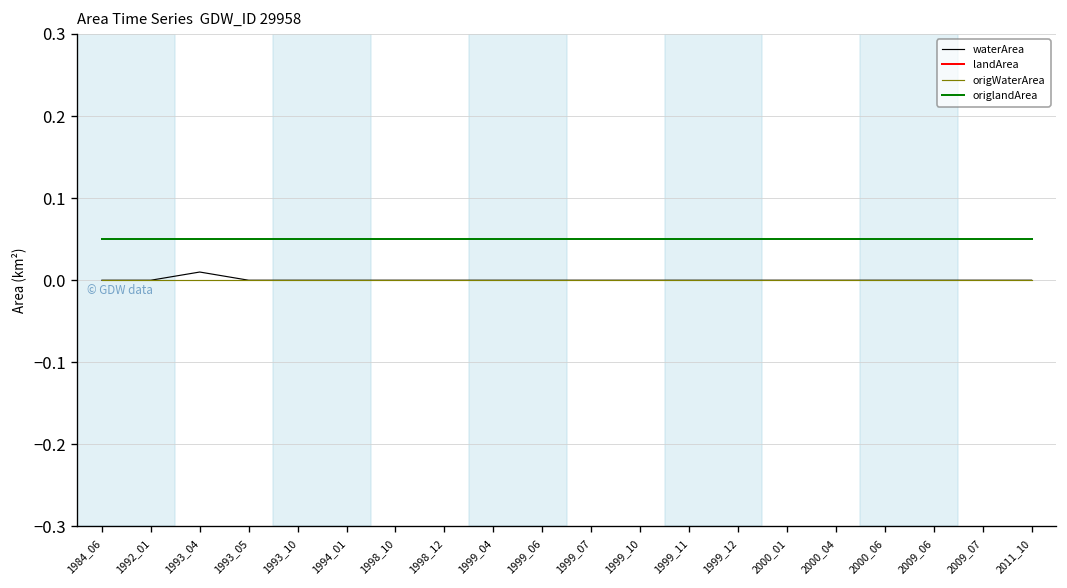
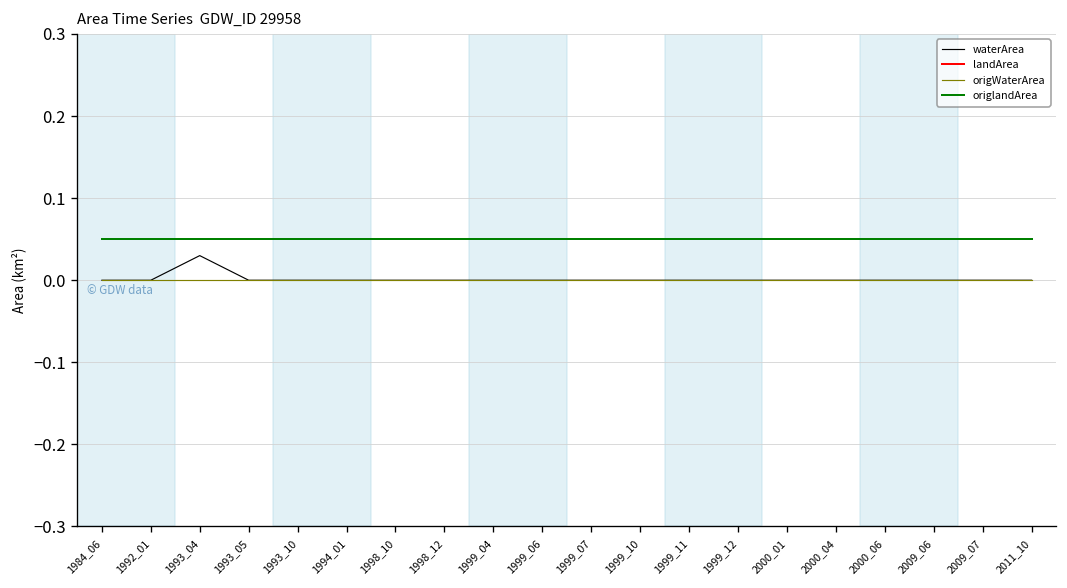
waterArea, 1993_04: 0.01 -> 0.03
